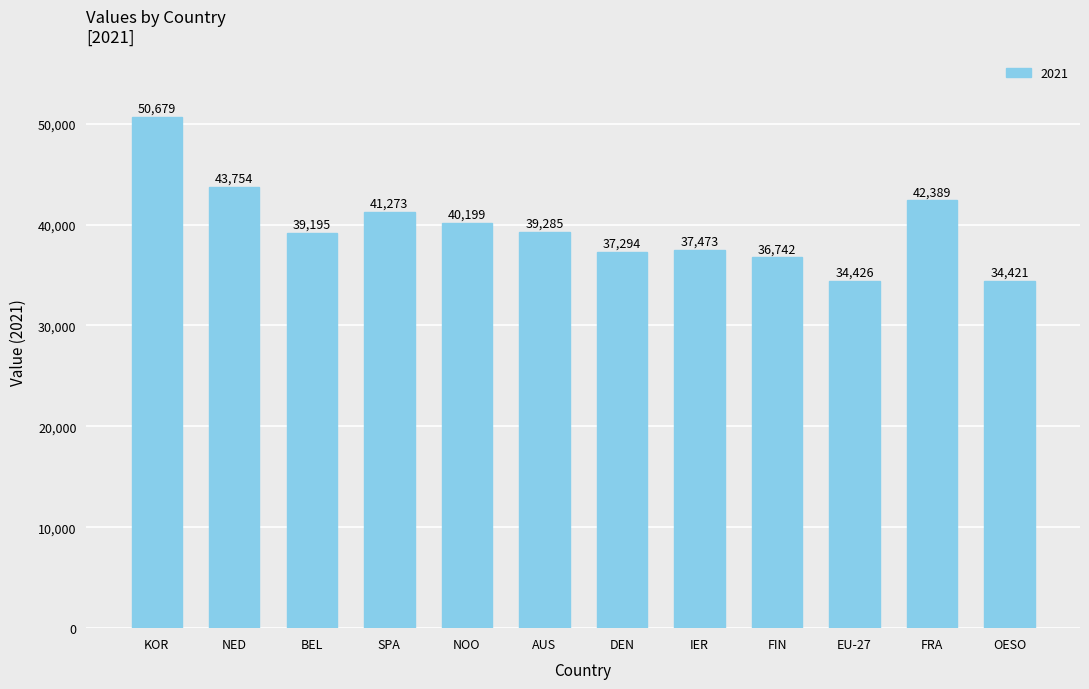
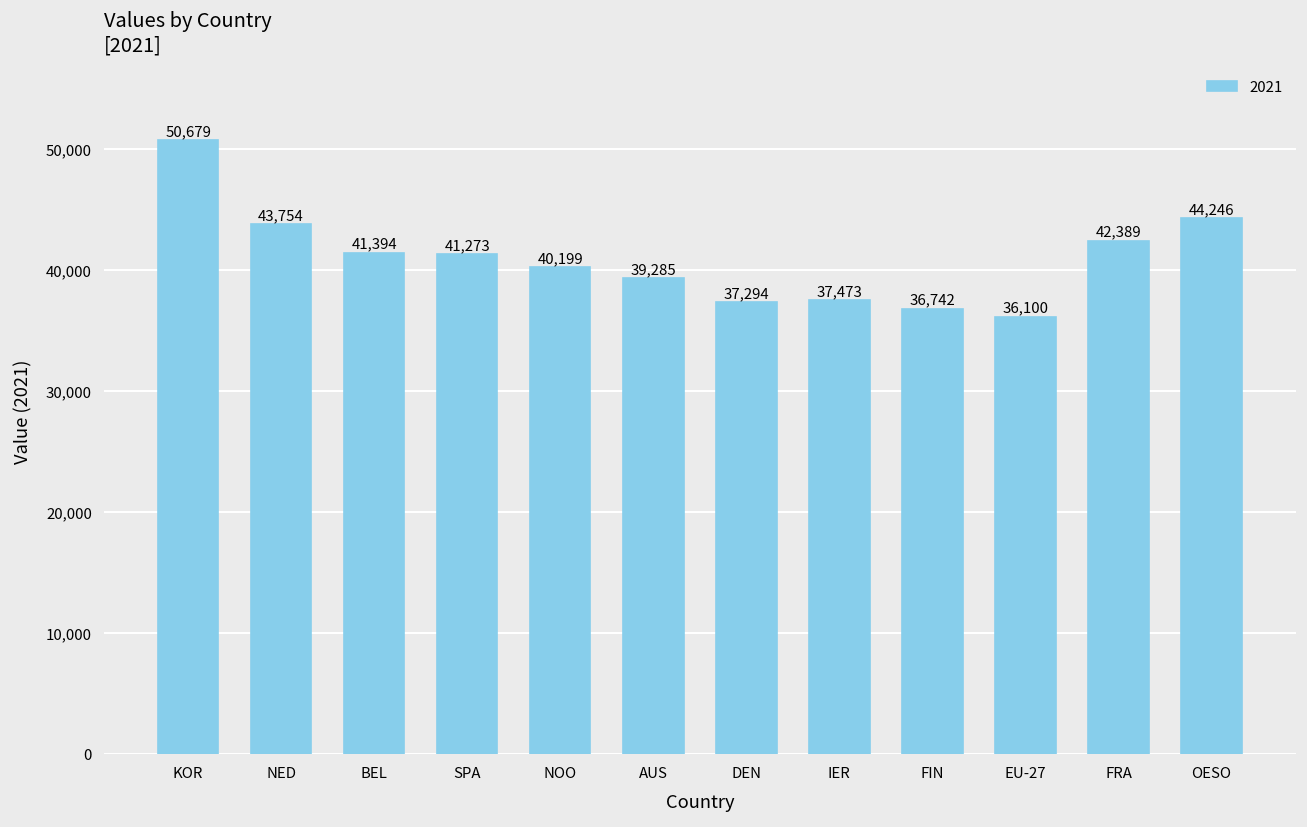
BEL: 39,195 -> 41,394
EU-27: 34,426 -> 36,100
OESO: 34,421 -> 44,246
